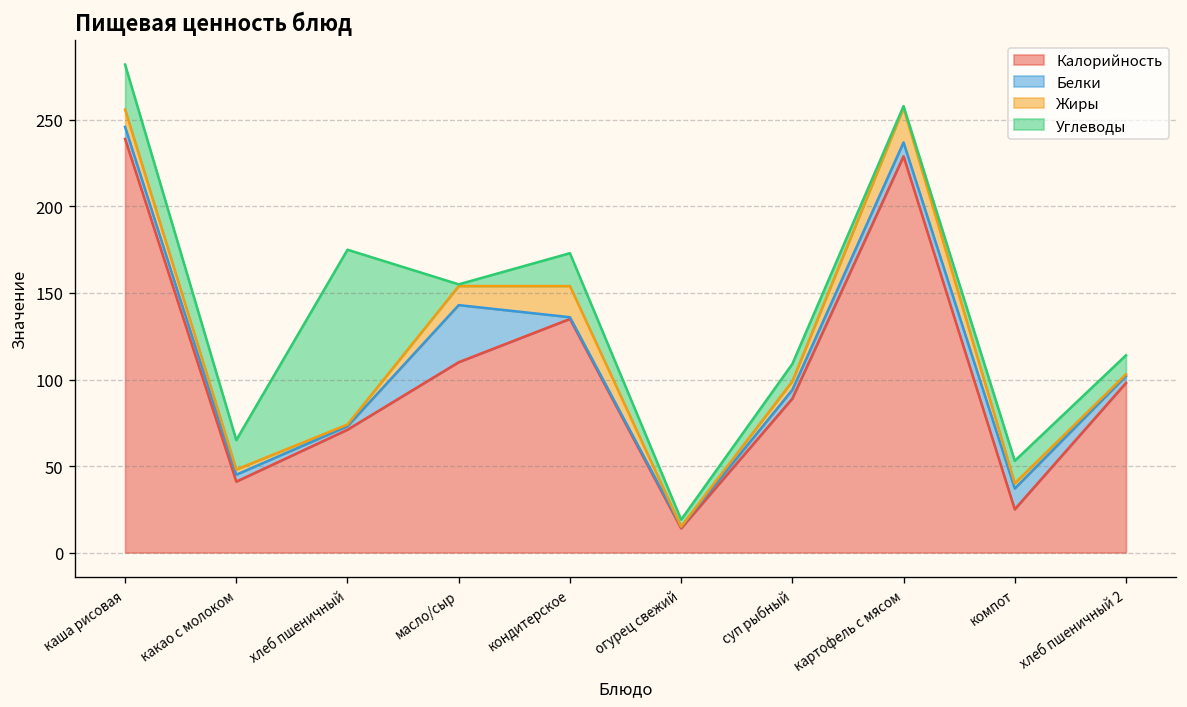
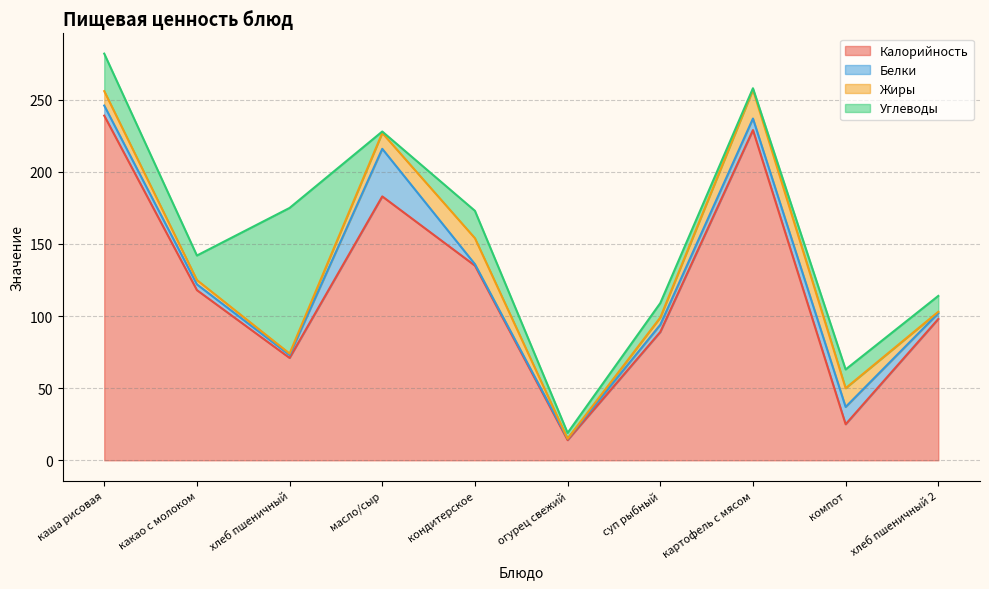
Калорийность, какао с молоком: 41 -> 118
Калорийность, масло/сыр: 110 -> 183
Жиры, компот: 3 -> 13
